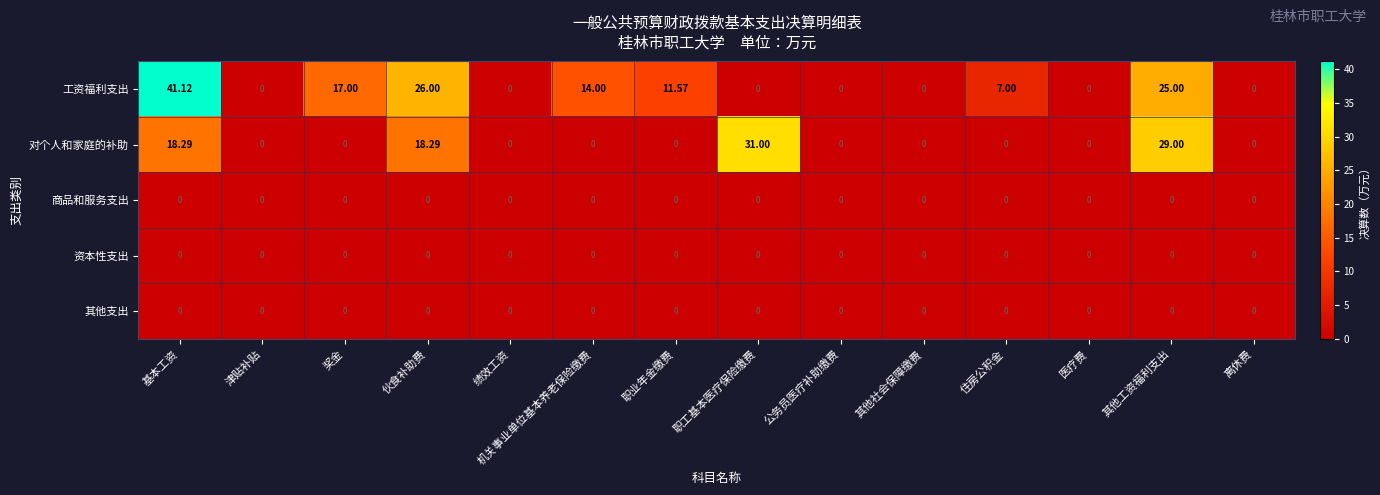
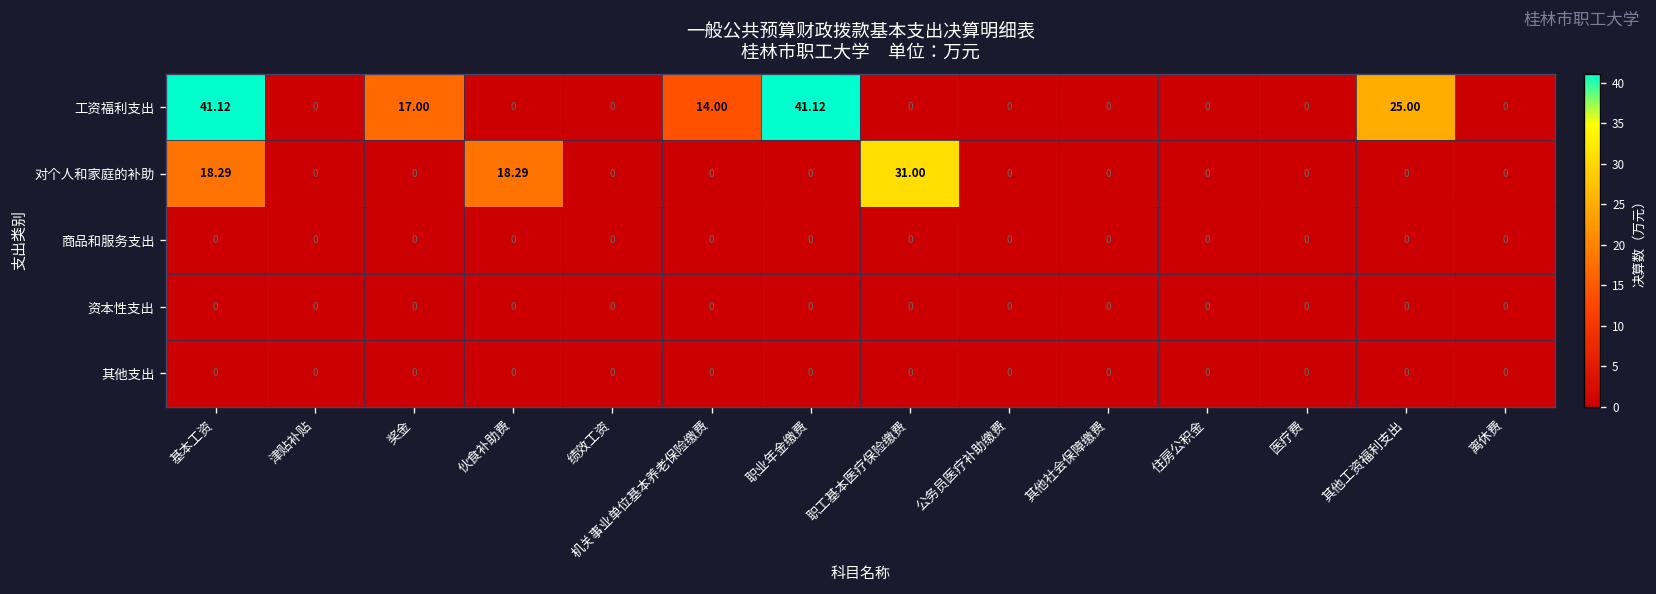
工资福利支出, 伙食补助费: 26.00 -> 0
工资福利支出, 职业年金缴费: 11.57 -> 41.12
工资福利支出, 住房公积金: 7.00 -> 0
对个人和家庭的补助, 其他工资福利支出: 29.00 -> 0
